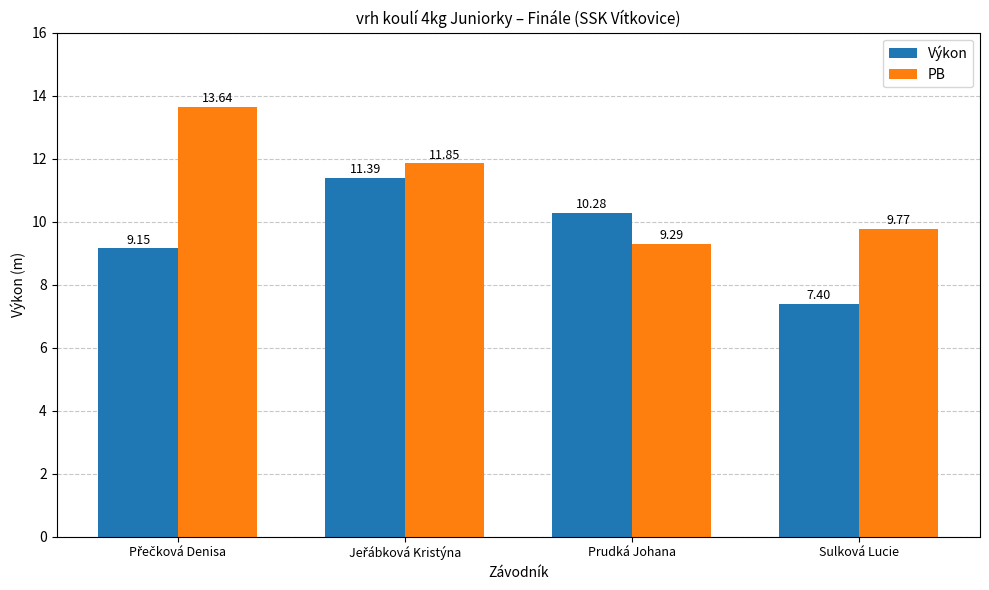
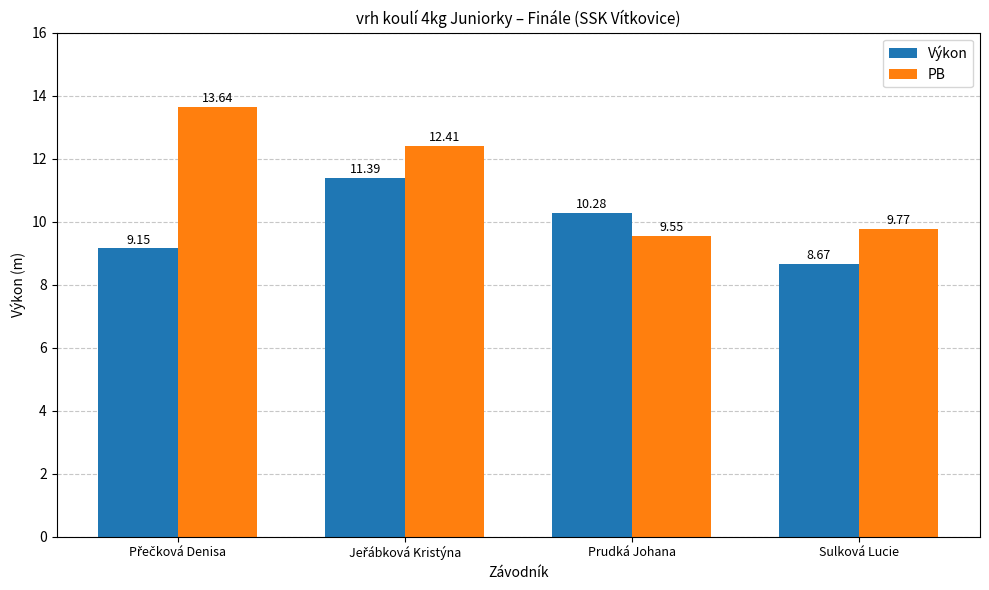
PB, Jeřábková Kristýna: 11.85 -> 12.41
PB, Prudká Johana: 9.29 -> 9.55
Výkon, Sulková Lucie: 7.40 -> 8.67
